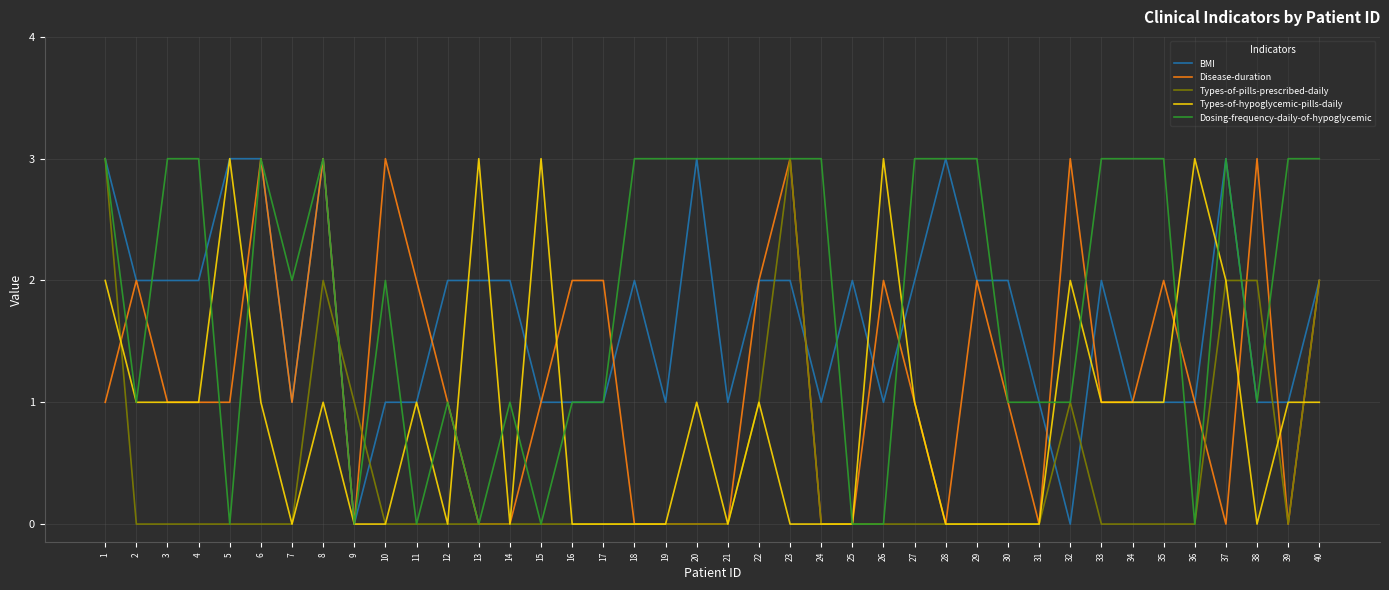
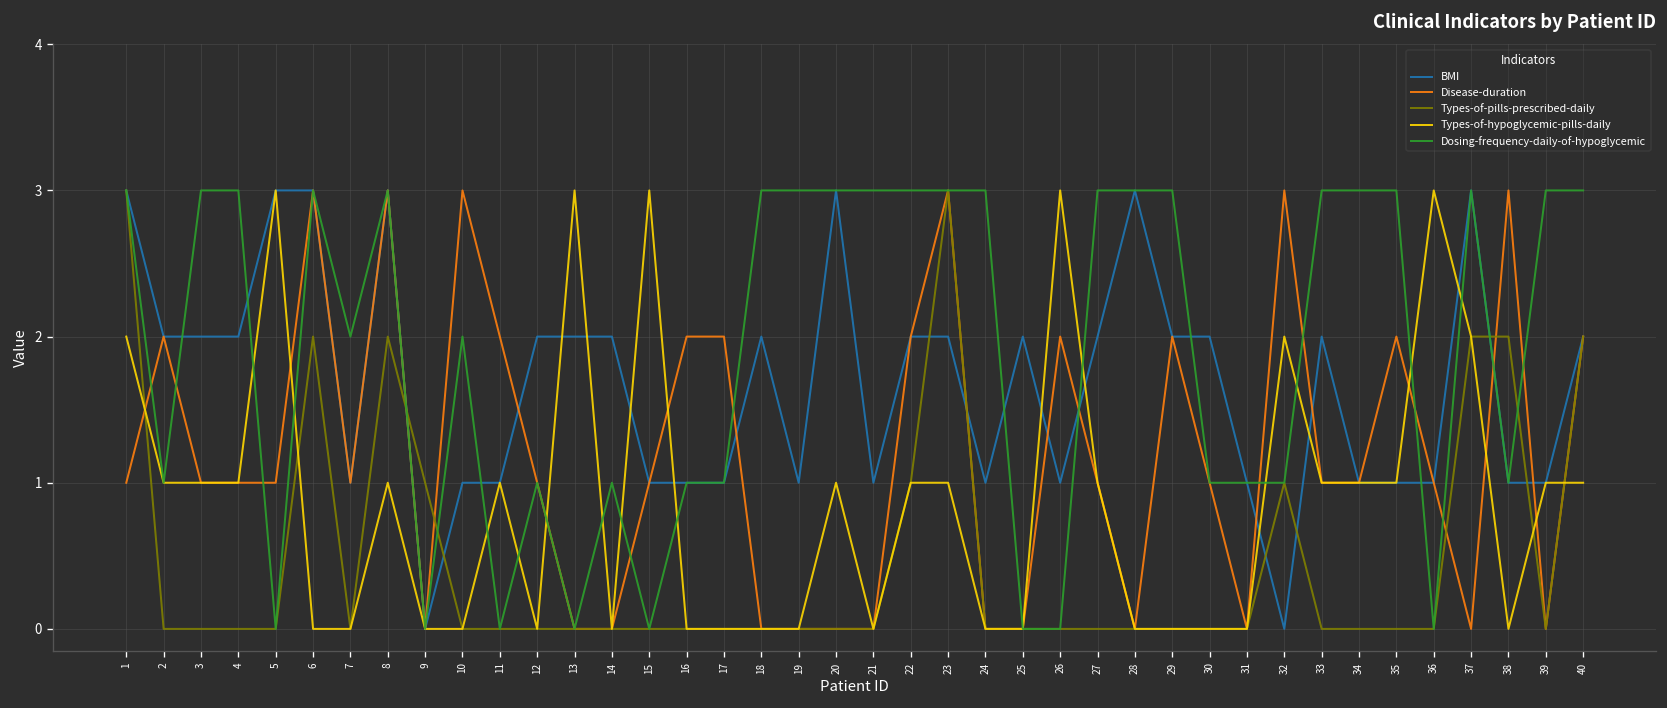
Types-of-pills-prescribed-daily, 6: 0 -> 2
Types-of-hypoglycemic-pills-daily, 6: 1 -> 0
Types-of-hypoglycemic-pills-daily, 23: 0 -> 1
